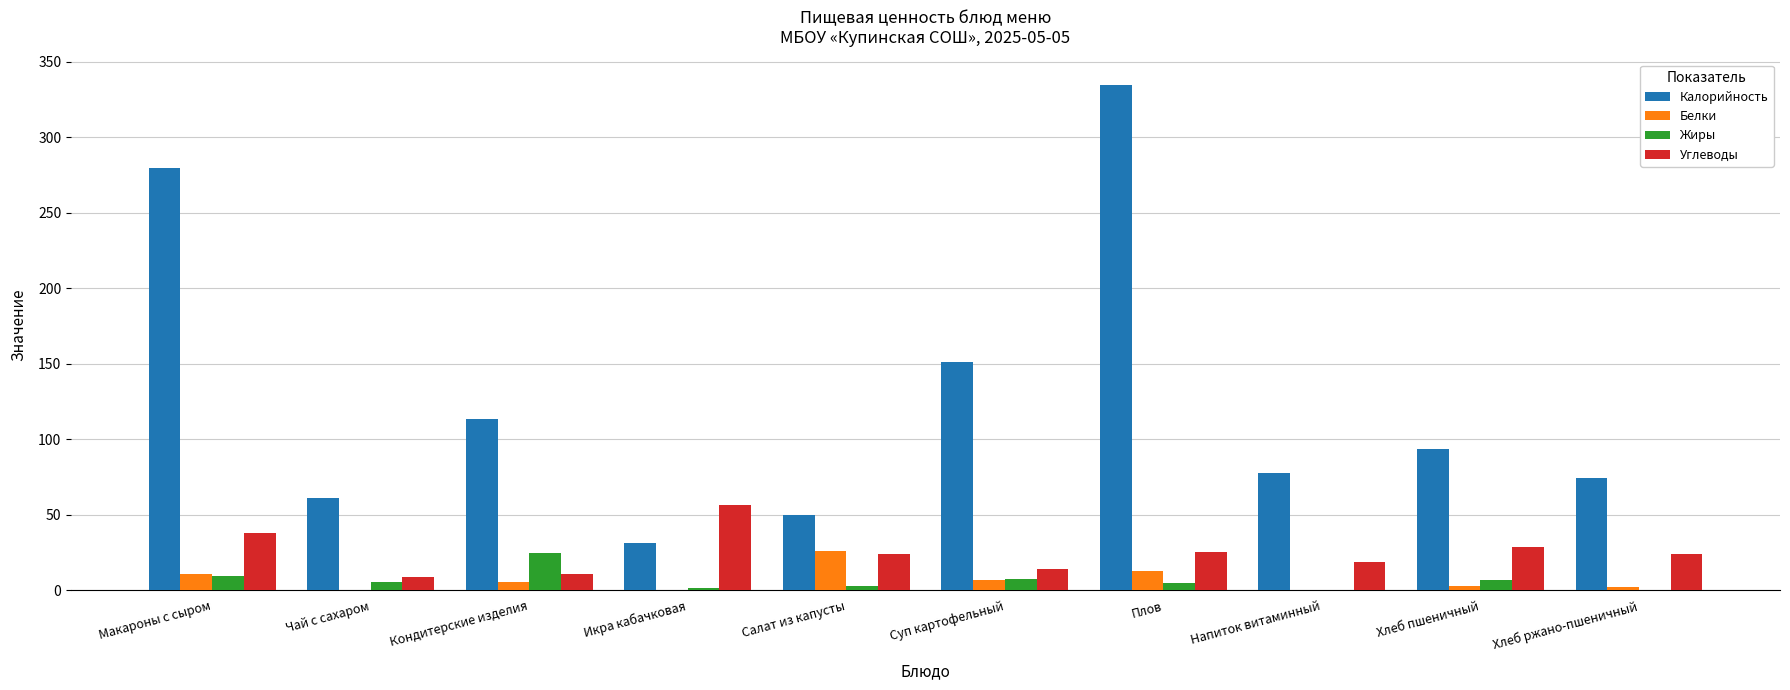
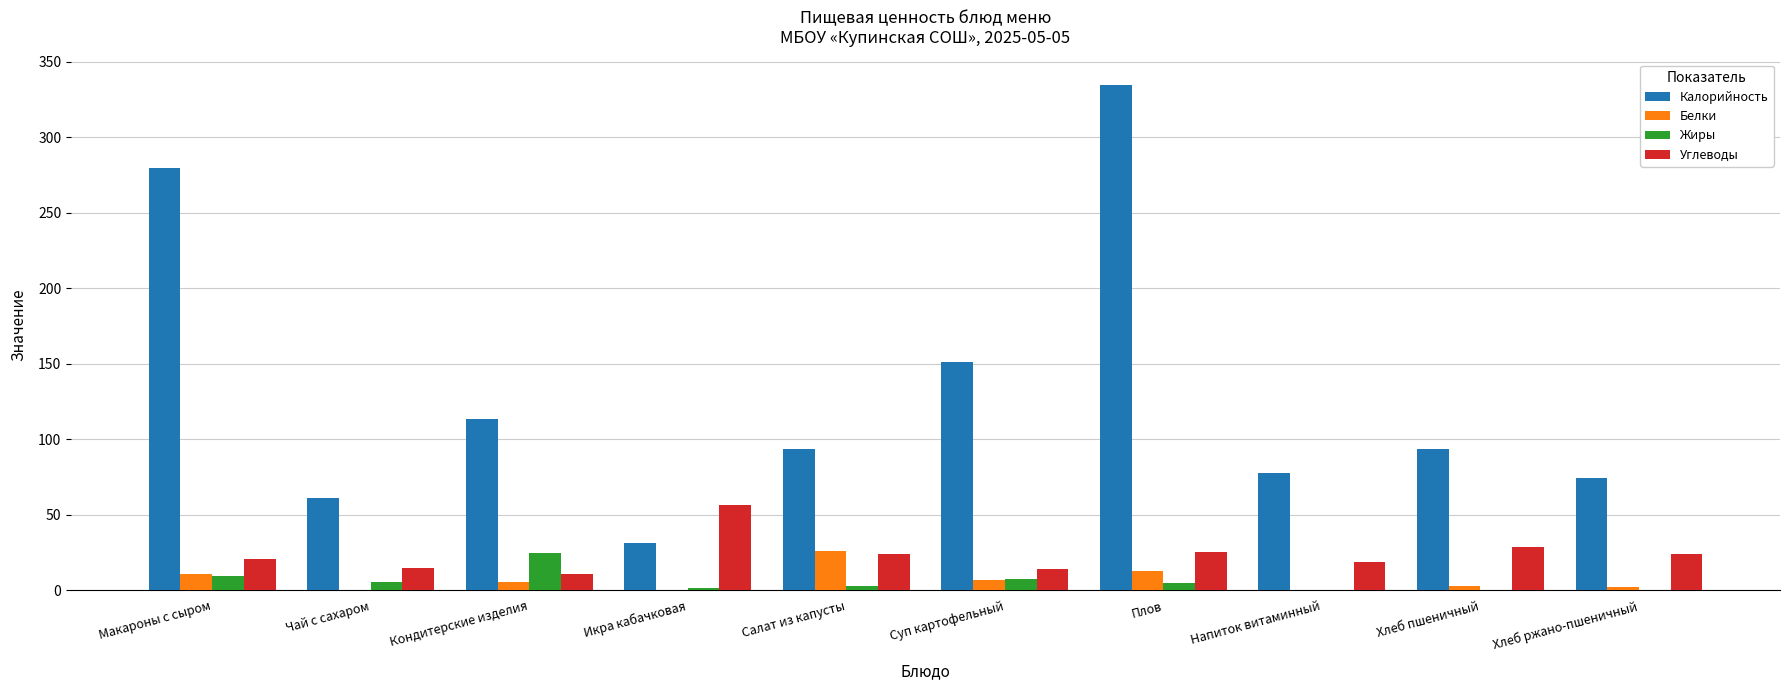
Углеводы, Макароны с сыром: 38 -> 21
Углеводы, Чай с сахаром: 9 -> 15
Калорийность, Салат из капусты: 50 -> 94
Жиры, Хлеб пшеничный: 7 -> 0
